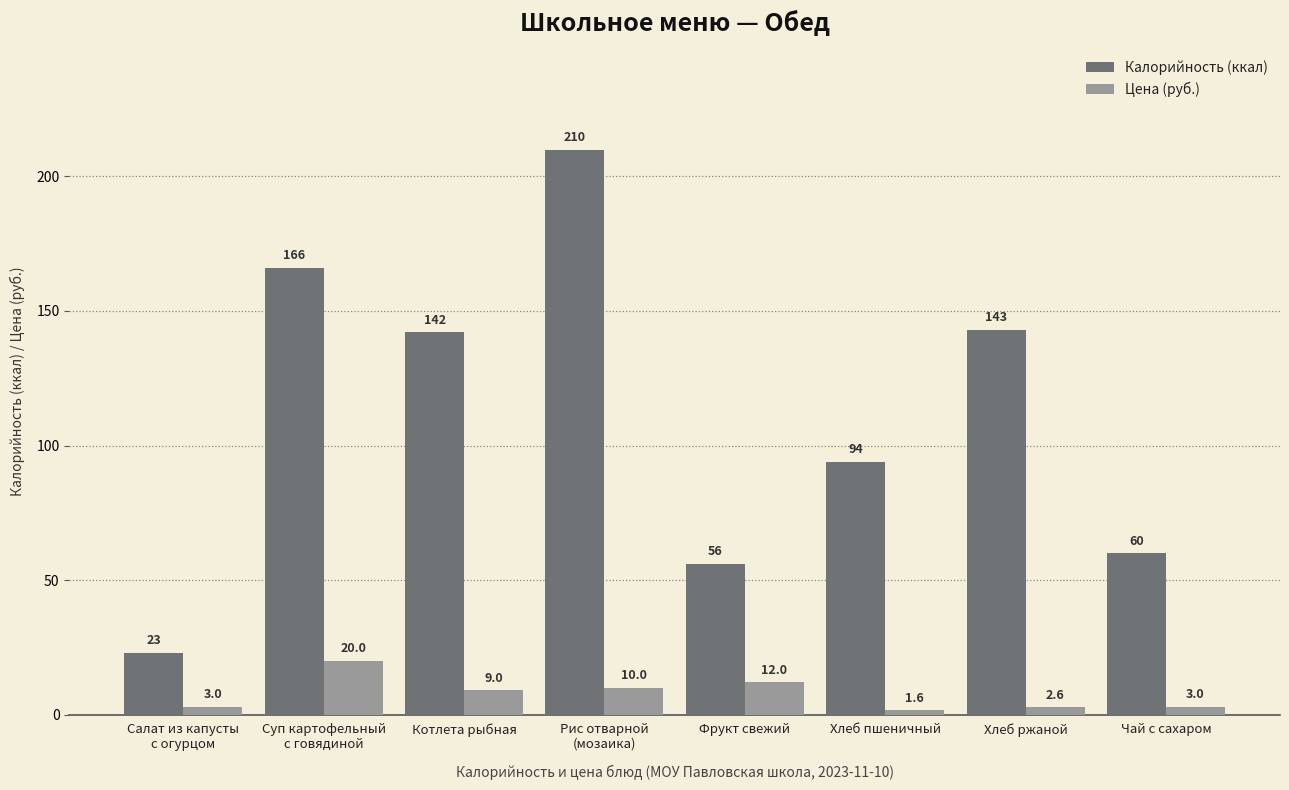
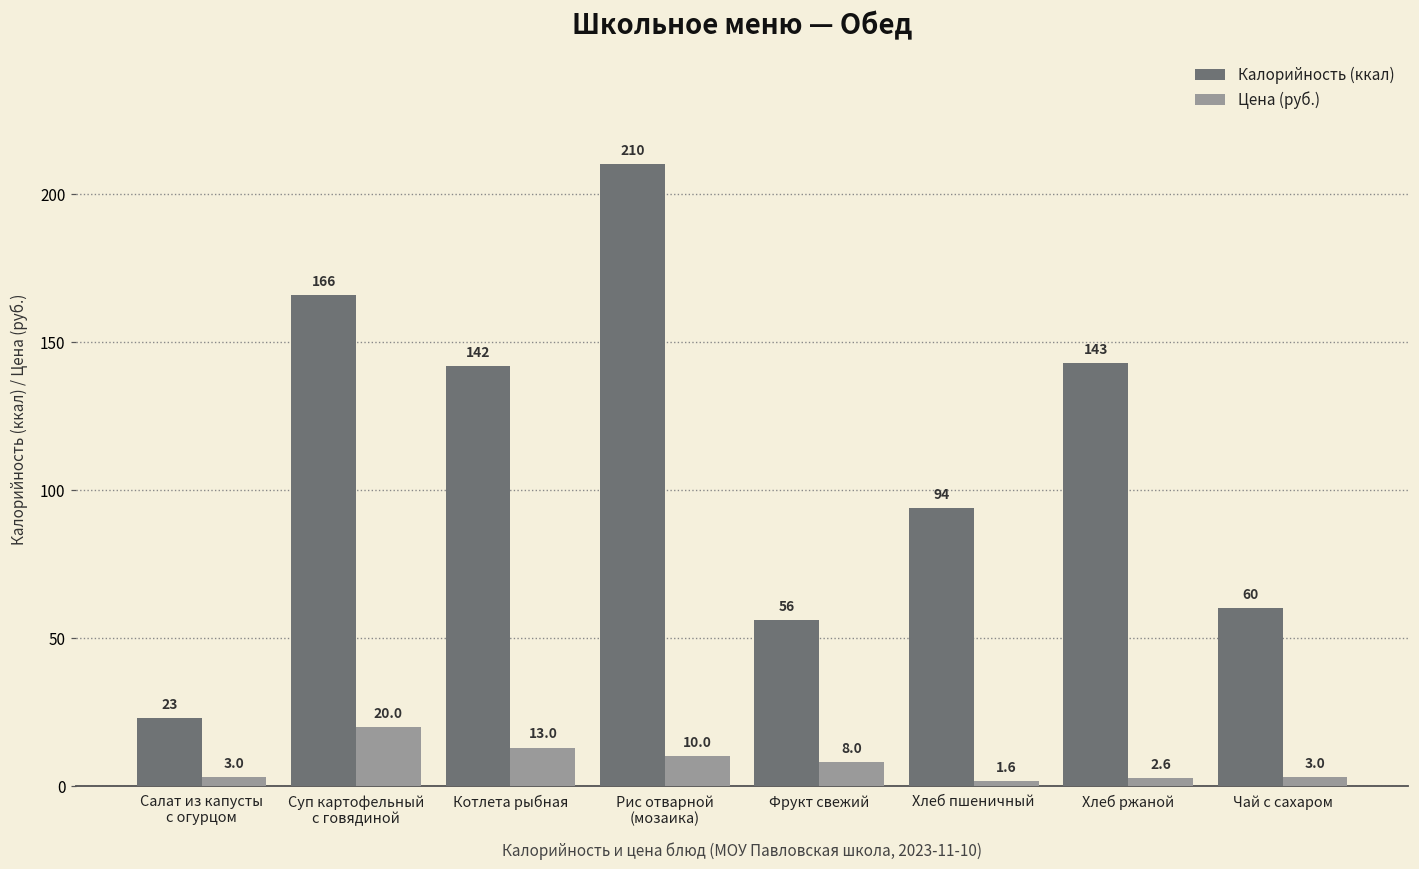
Цена (руб.), Котлета рыбная: 9.0 -> 13.0
Цена (руб.), Фрукт свежий: 12.0 -> 8.0
